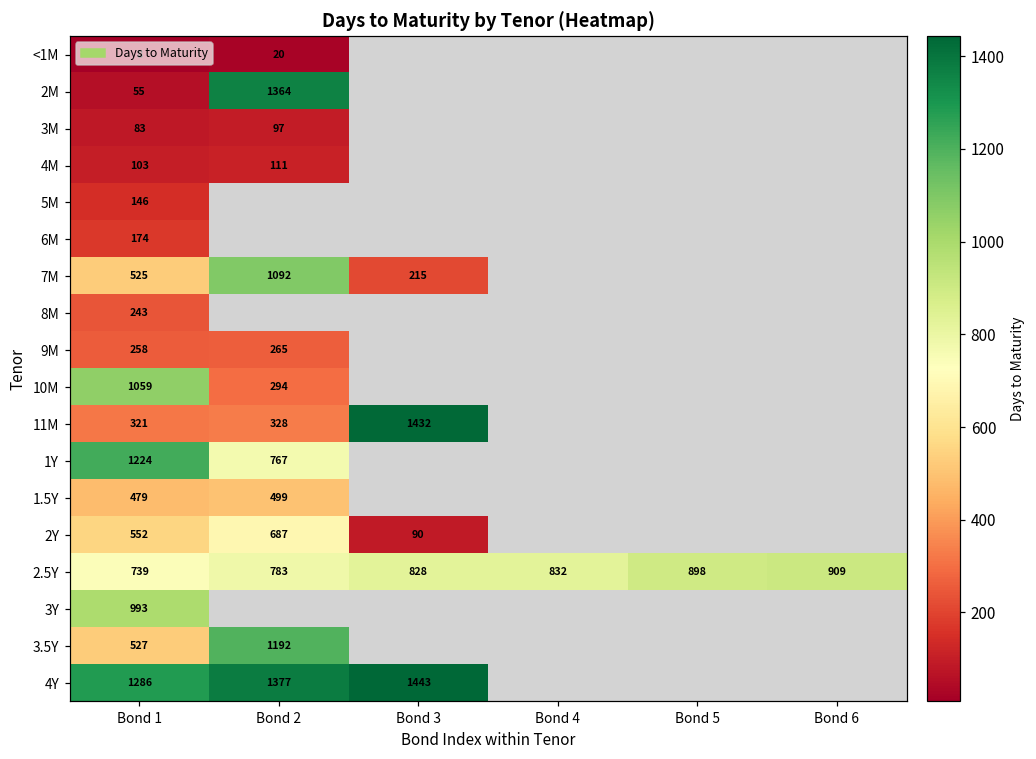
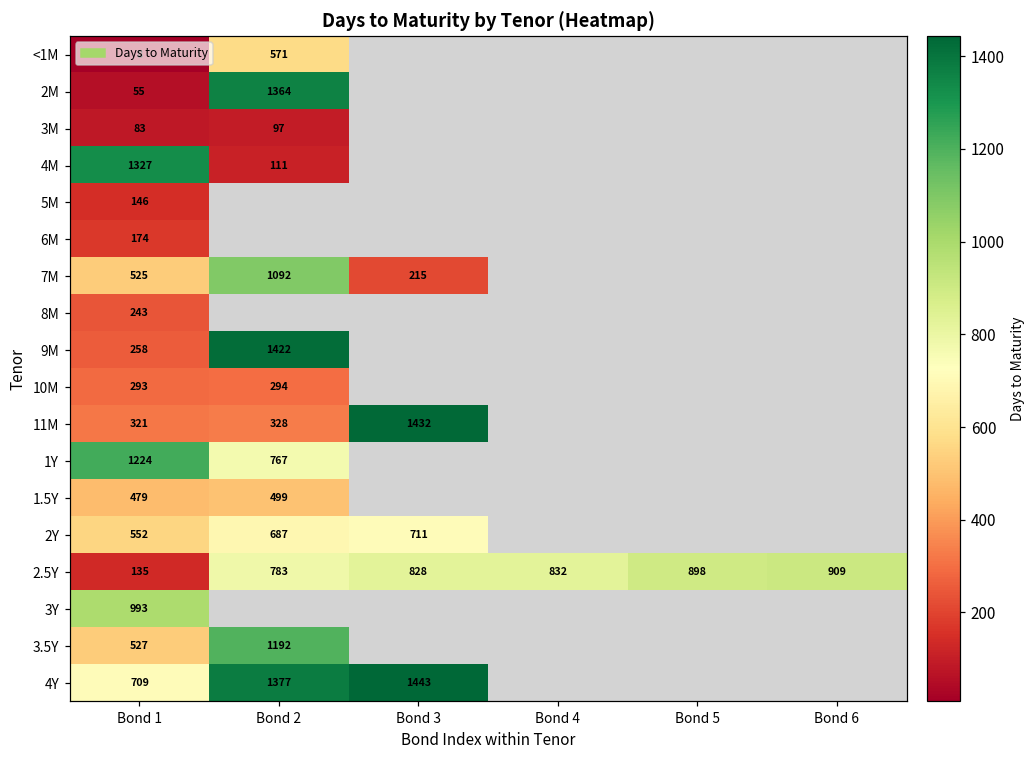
<1M, Bond 2: 20 -> 571
4M, Bond 1: 103 -> 1327
9M, Bond 2: 265 -> 1422
10M, Bond 1: 1059 -> 293
2Y, Bond 3: 90 -> 711
2.5Y, Bond 1: 739 -> 135
4Y, Bond 1: 1286 -> 709
